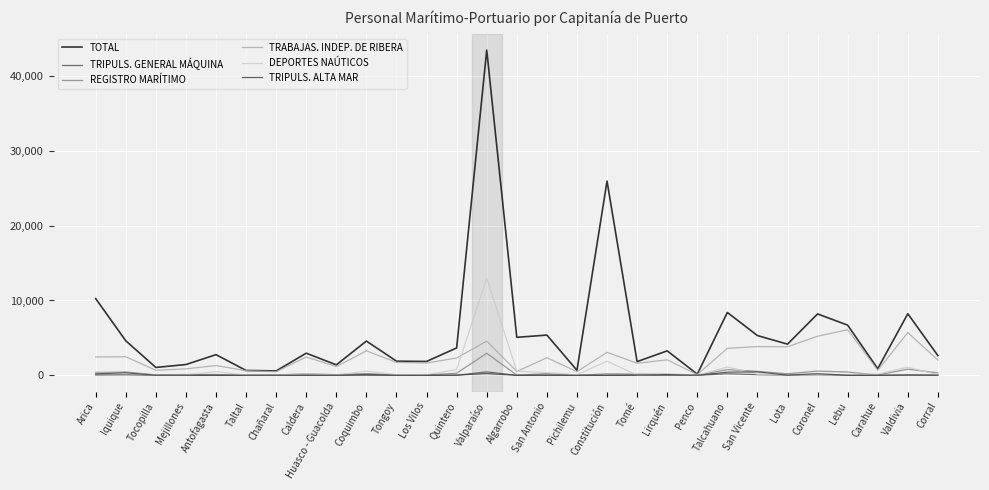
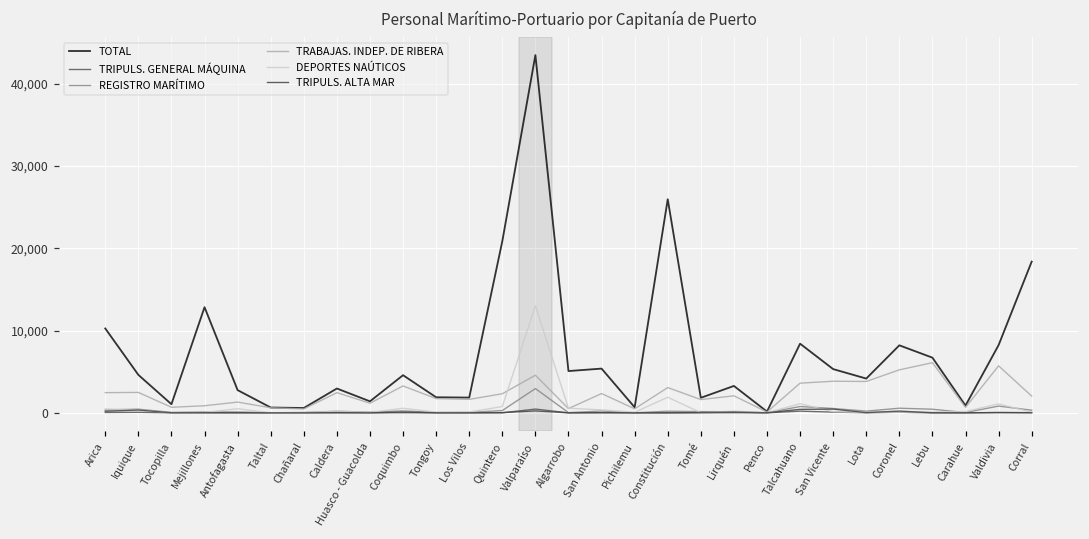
TOTAL, Mejillones: 1,000 -> 13,000
TOTAL, Quintero: 4,000 -> 21,000
TOTAL, Corral: 3,000 -> 18,000
